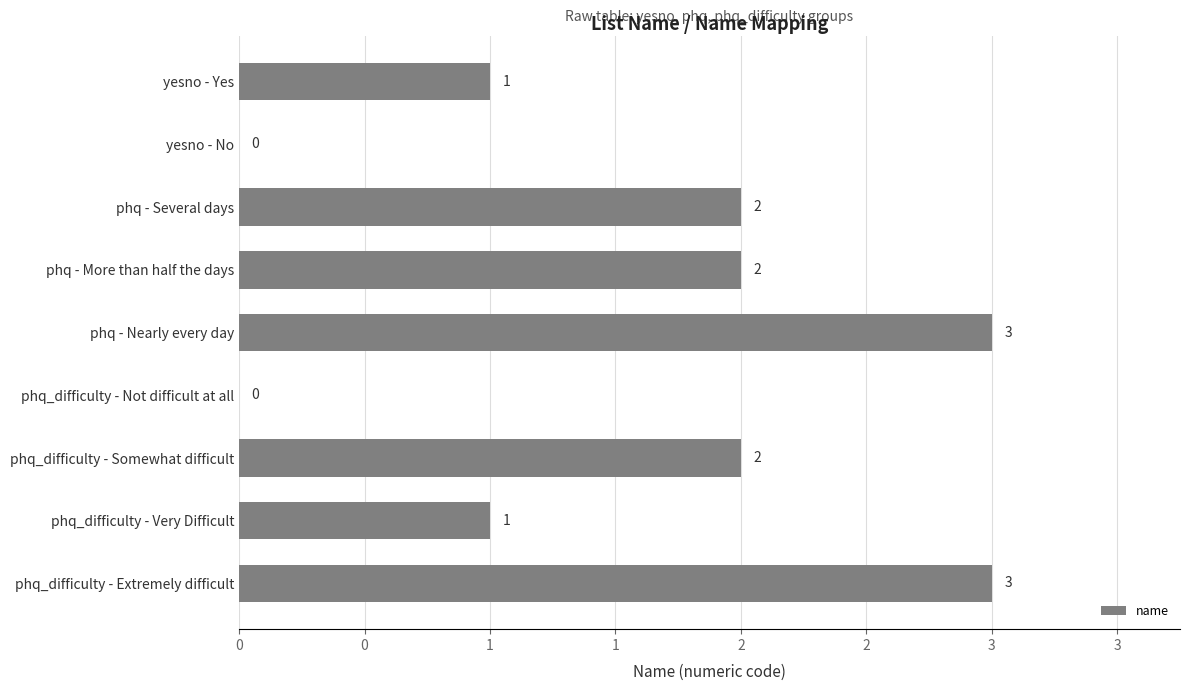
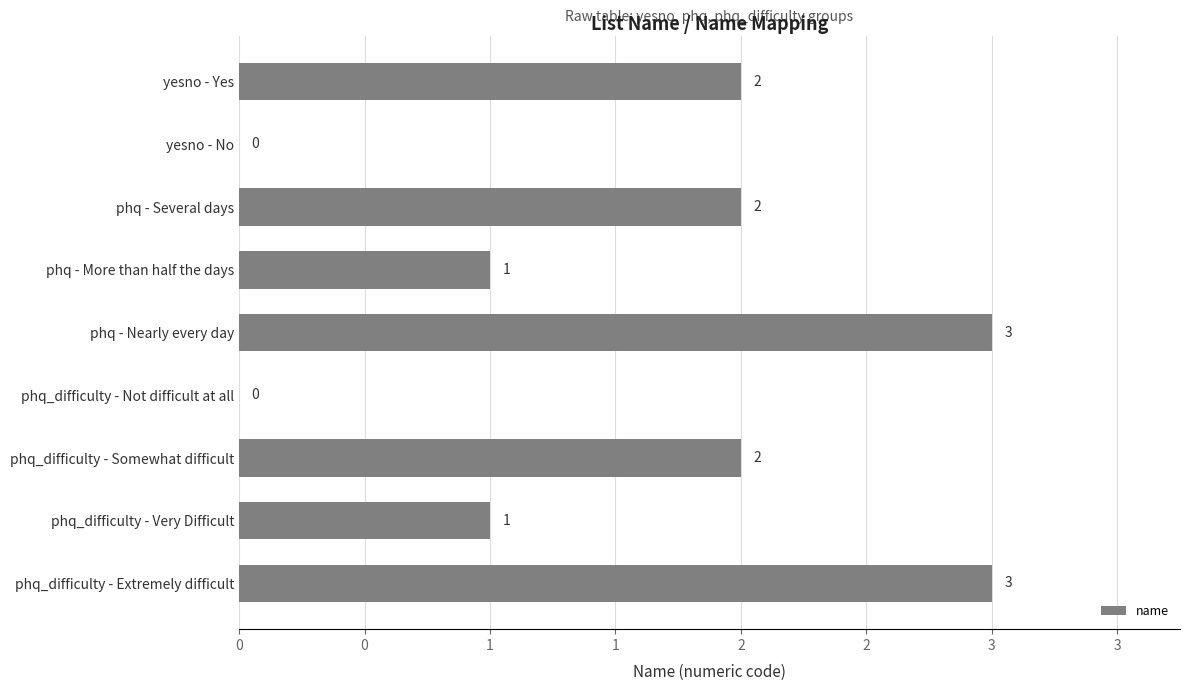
yesno - Yes: 1 -> 2
phq - More than half the days: 2 -> 1
